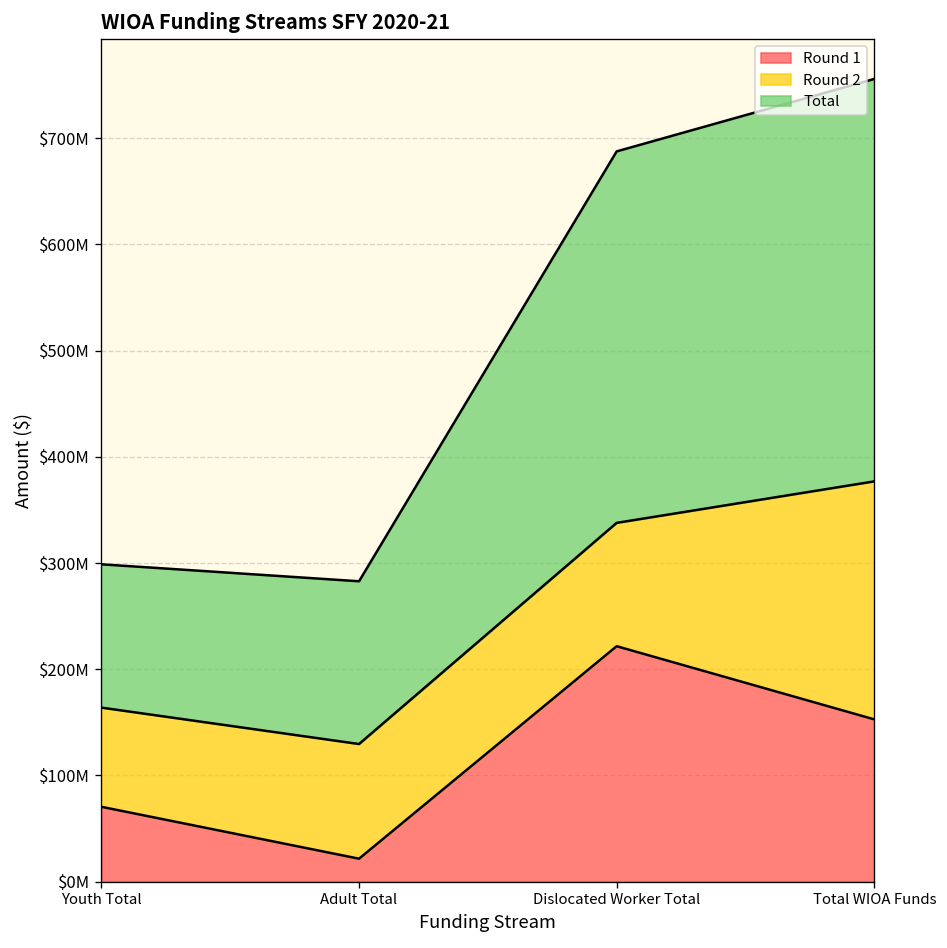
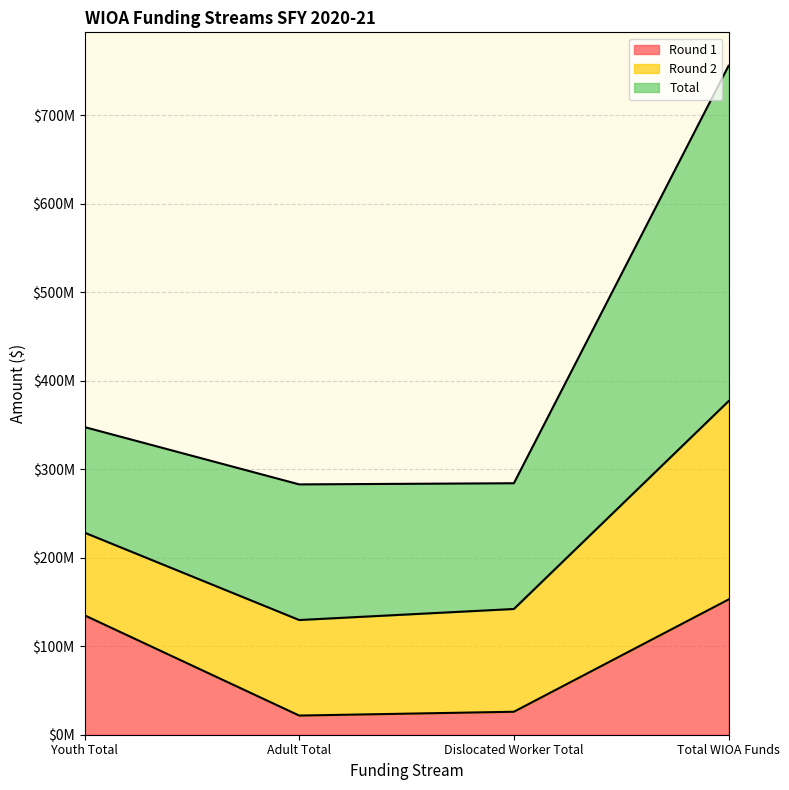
Round 1, Youth Total: $70000000 -> $130000000
Total, Youth Total: $130000000 -> $120000000
Round 1, Dislocated Worker Total: $220000000 -> $30000000
Total, Dislocated Worker Total: $350000000 -> $140000000
